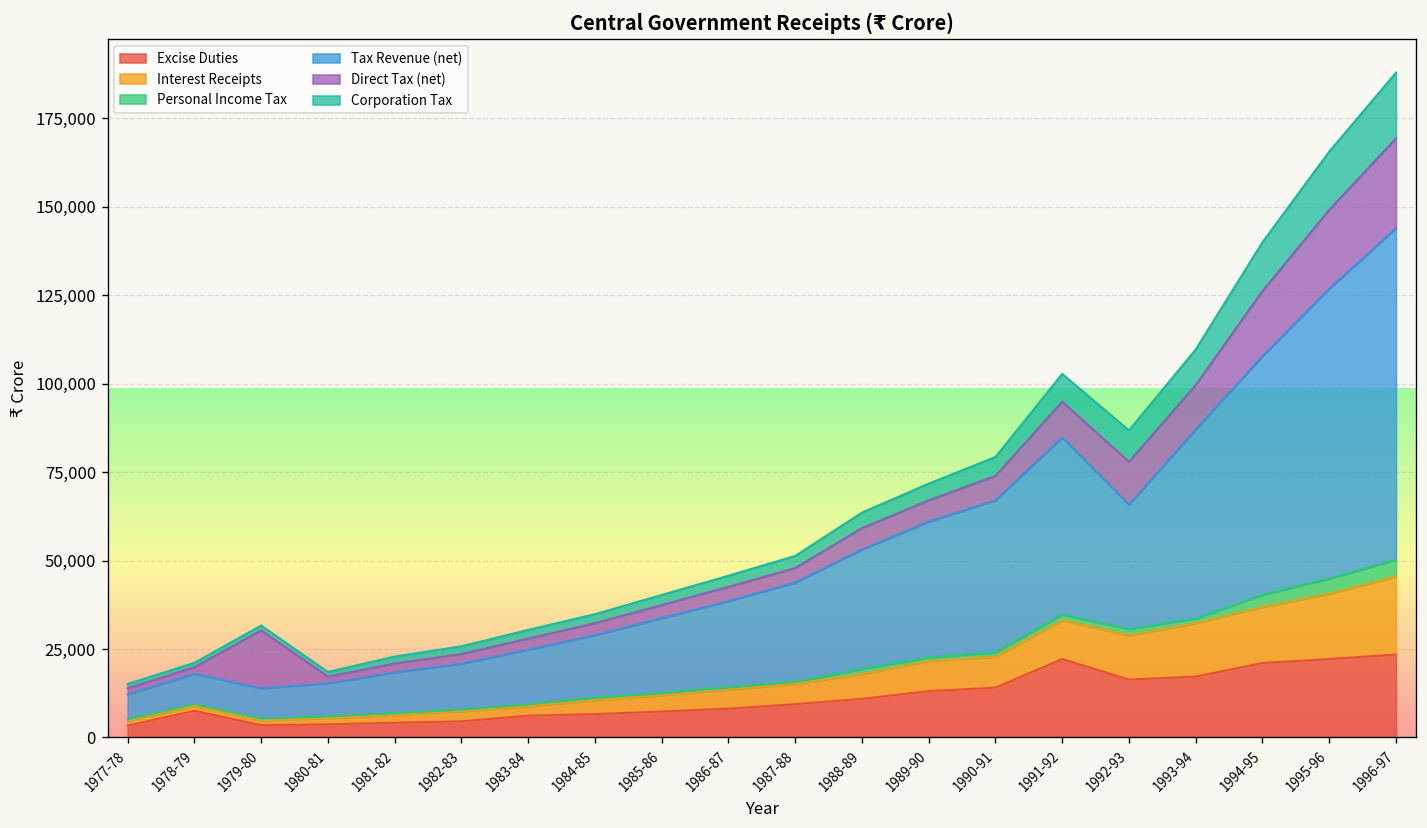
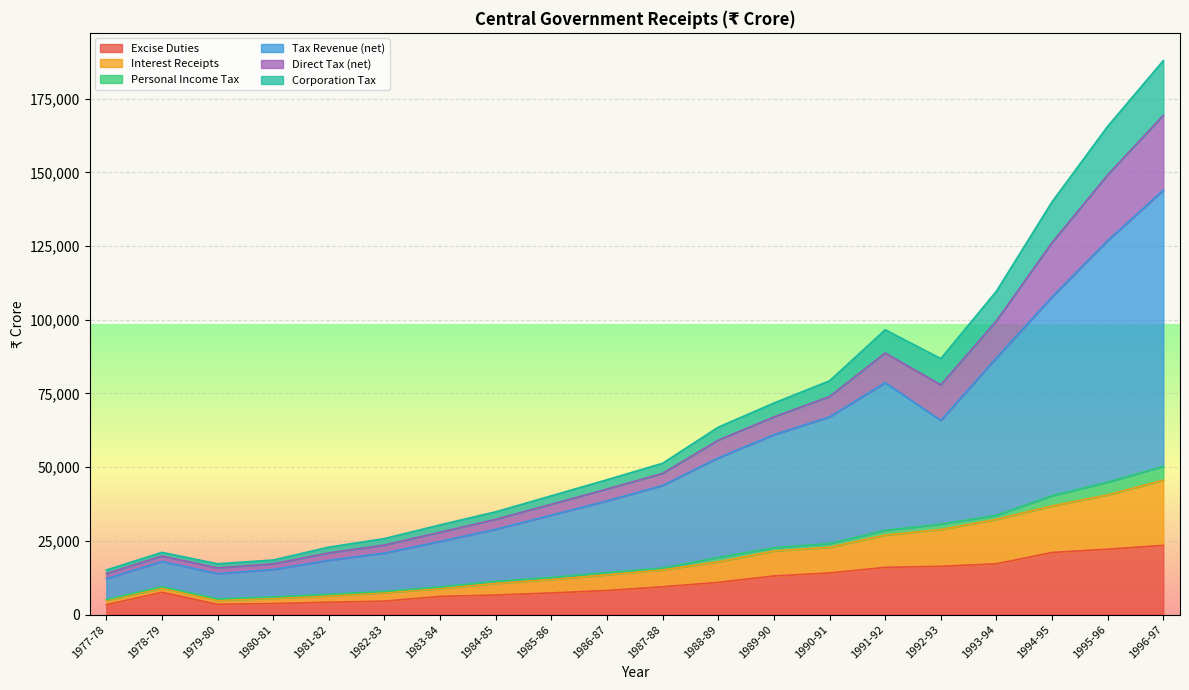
Direct Tax (net), 1979-80: 16,000 -> 2,000
Excise Duties, 1991-92: 22,000 -> 16,000
